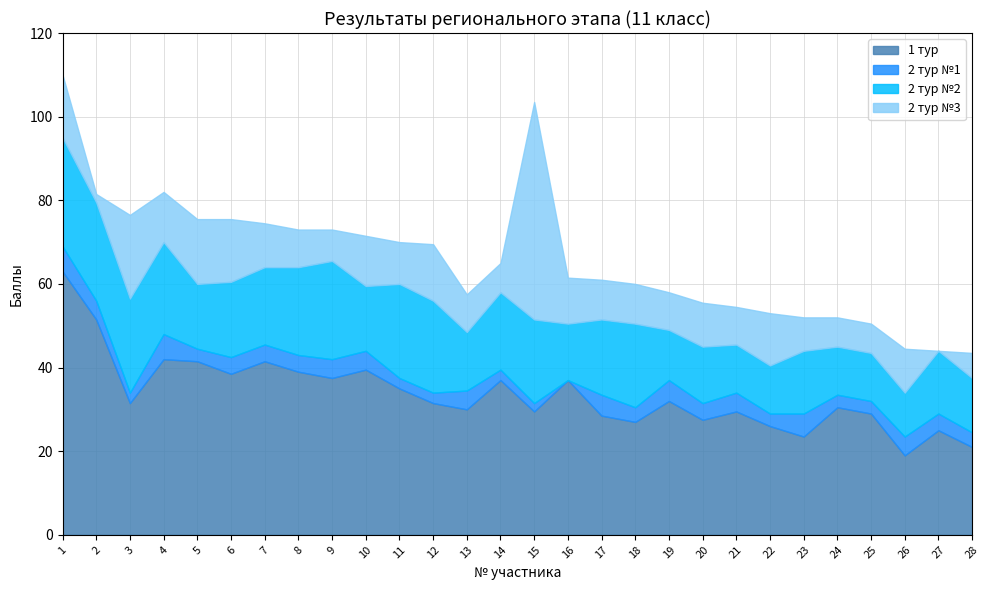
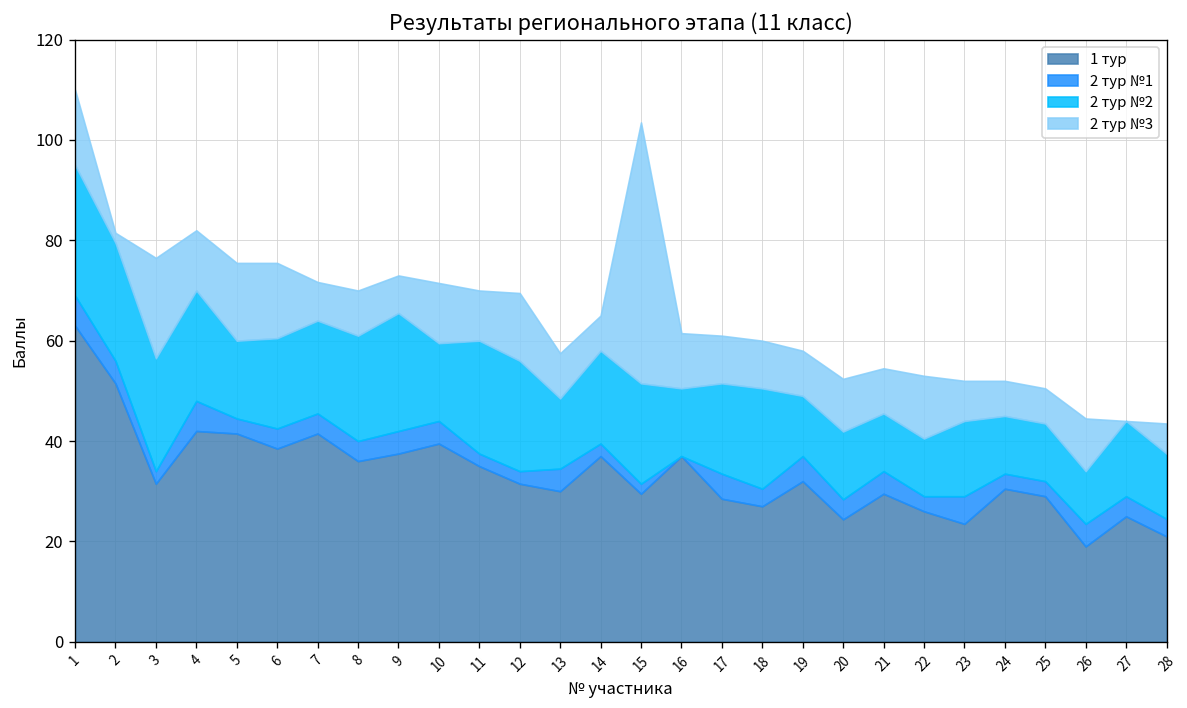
2 тур №3, 7: 11 -> 8
1 тур, 8: 39 -> 36
1 тур, 20: 28 -> 24
